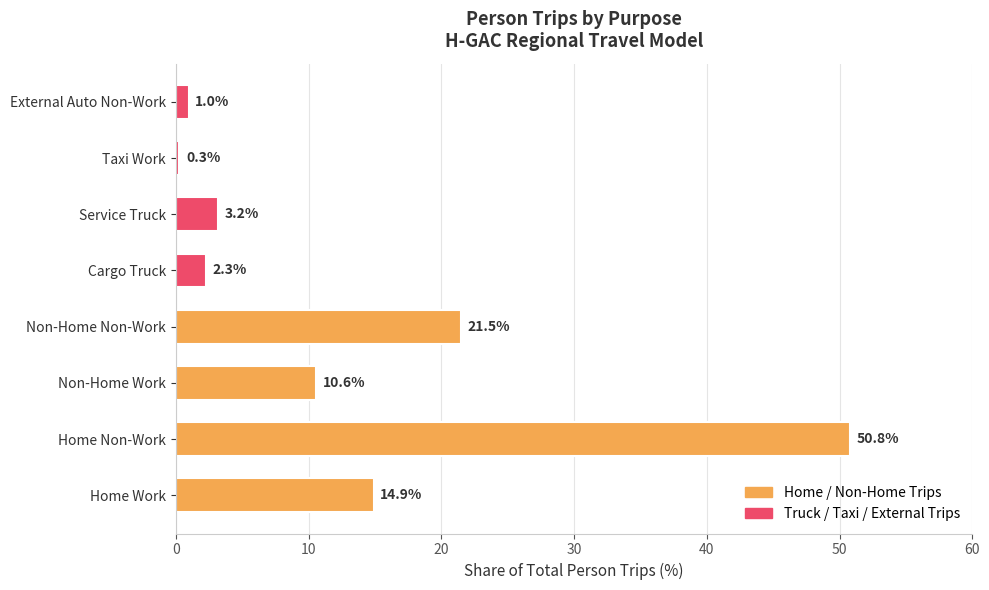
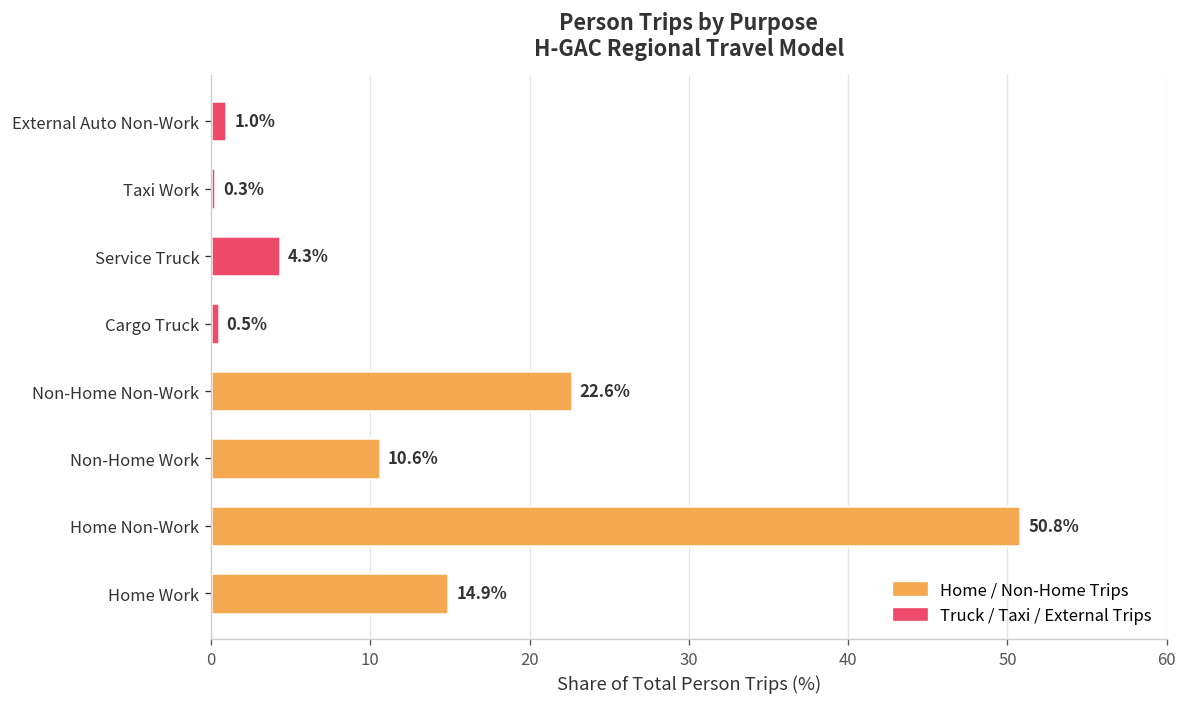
Service Truck: 3.2% -> 4.3%
Cargo Truck: 2.3% -> 0.5%
Non-Home Non-Work: 21.5% -> 22.6%
